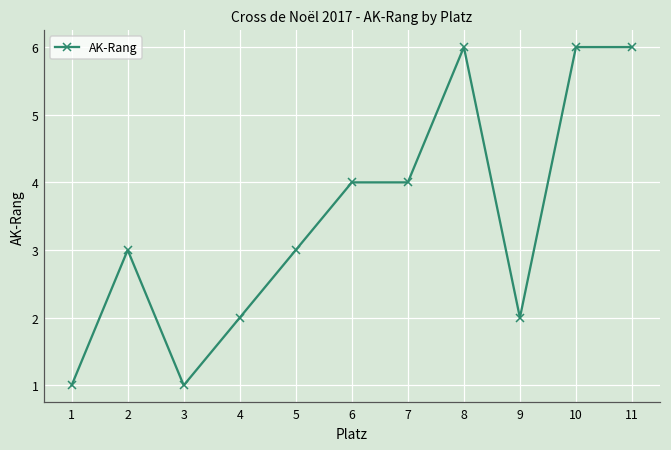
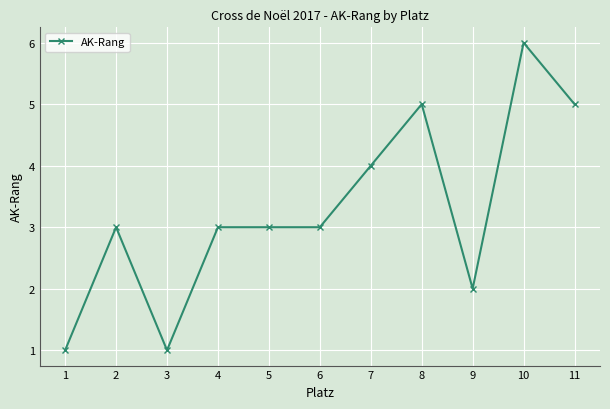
4: 2 -> 3
6: 4 -> 3
8: 6 -> 5
11: 6 -> 5
